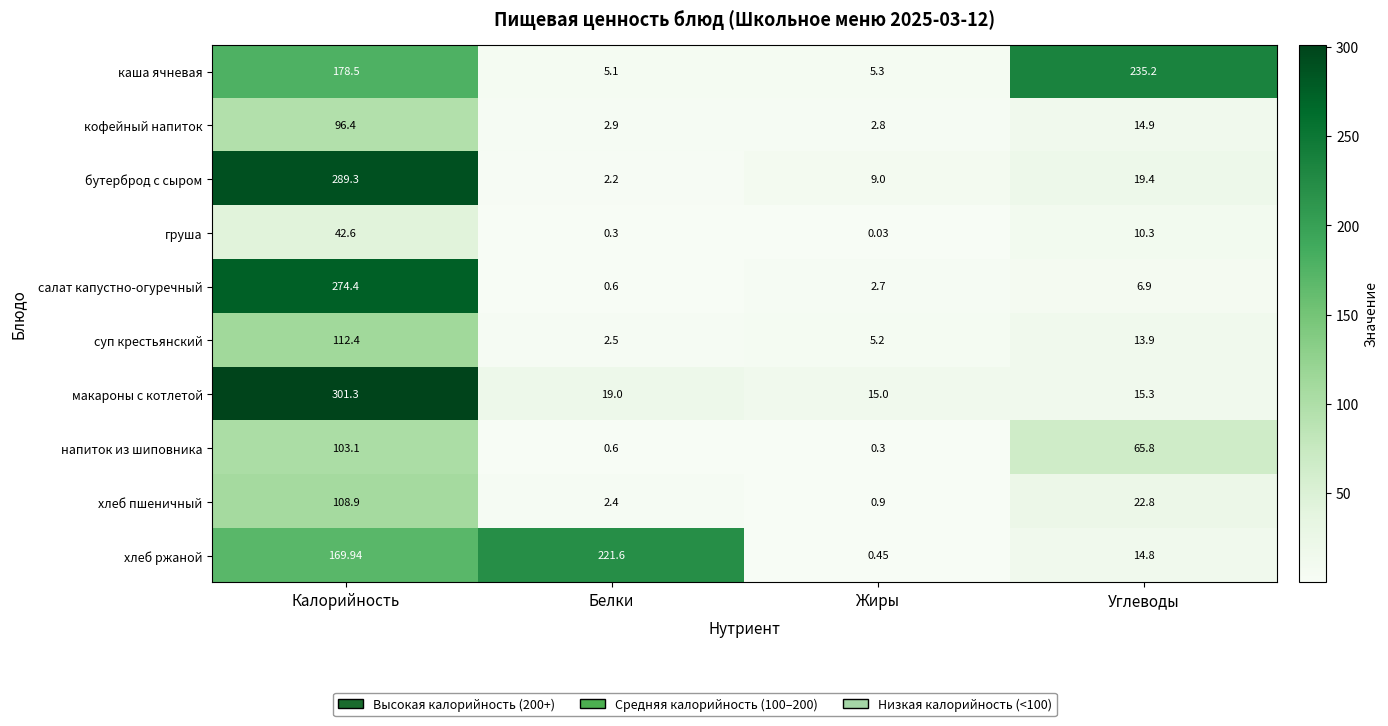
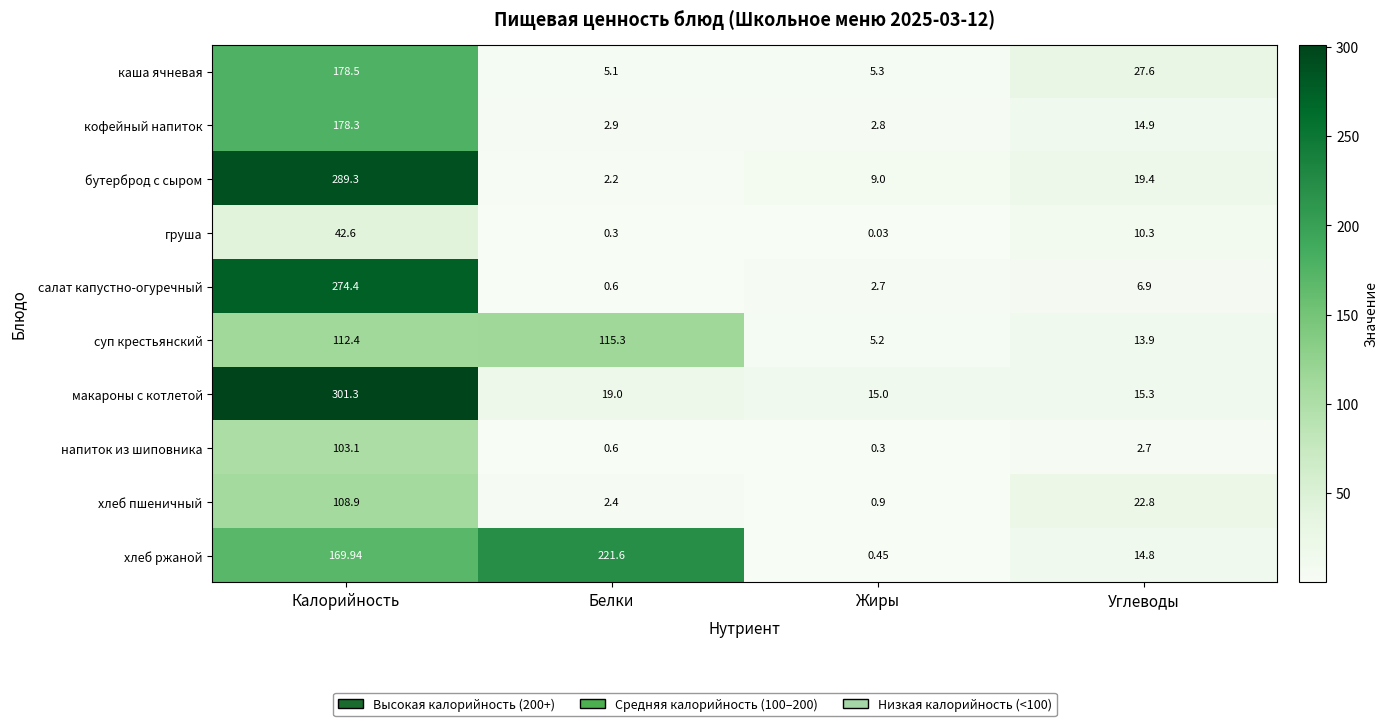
каша ячневая, Углеводы: 235.2 -> 27.6
кофейный напиток, Калорийность: 96.4 -> 178.3
суп крестьянский, Белки: 2.5 -> 115.3
напиток из шиповника, Углеводы: 65.8 -> 2.7
